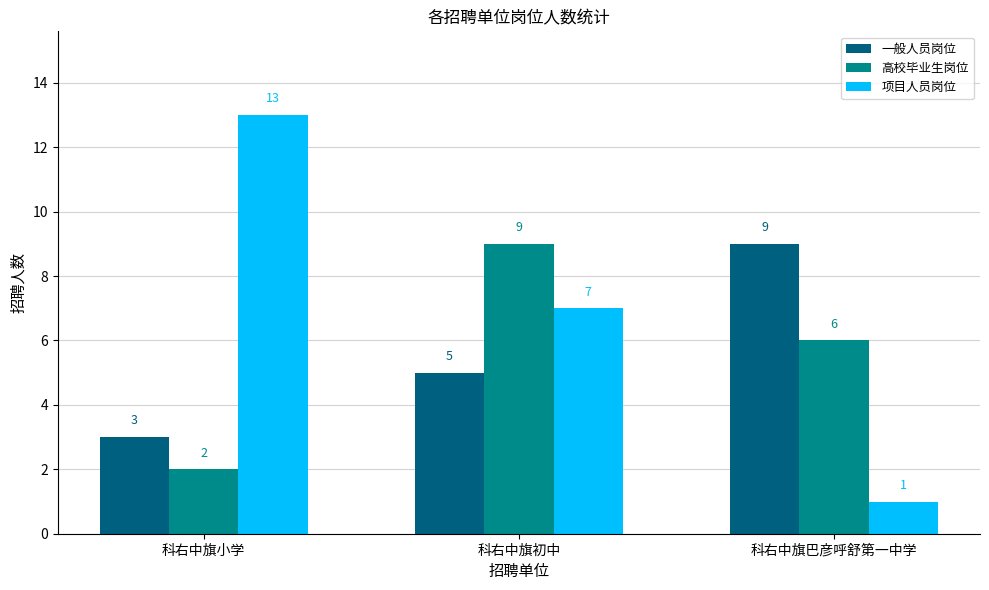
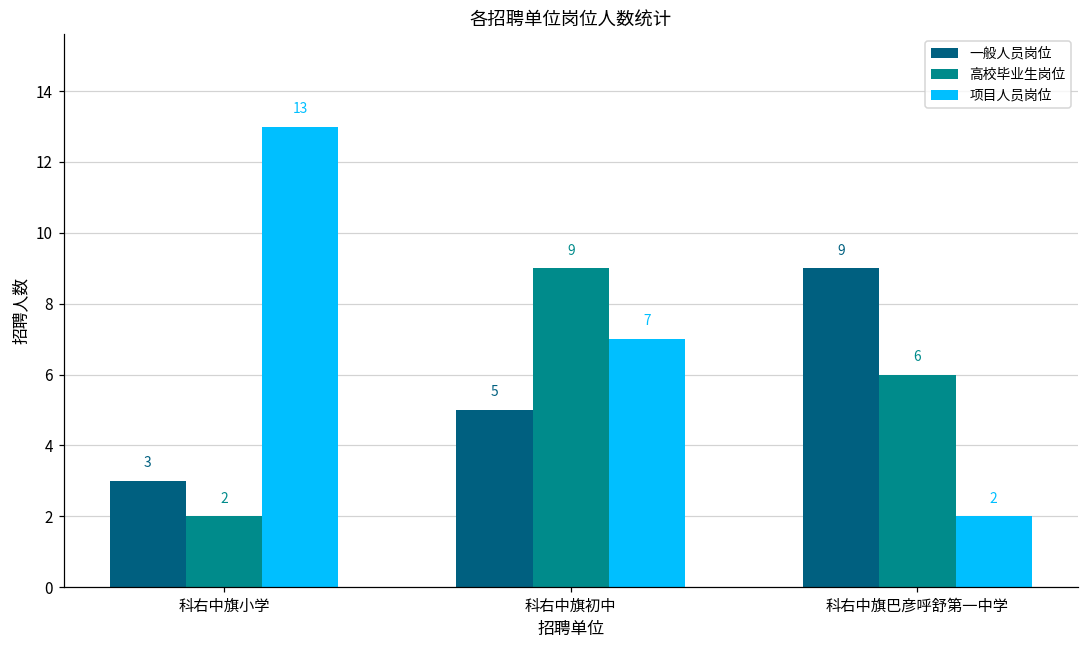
项目人员岗位, 科右中旗巴彦呼舒第一中学: 1 -> 2
